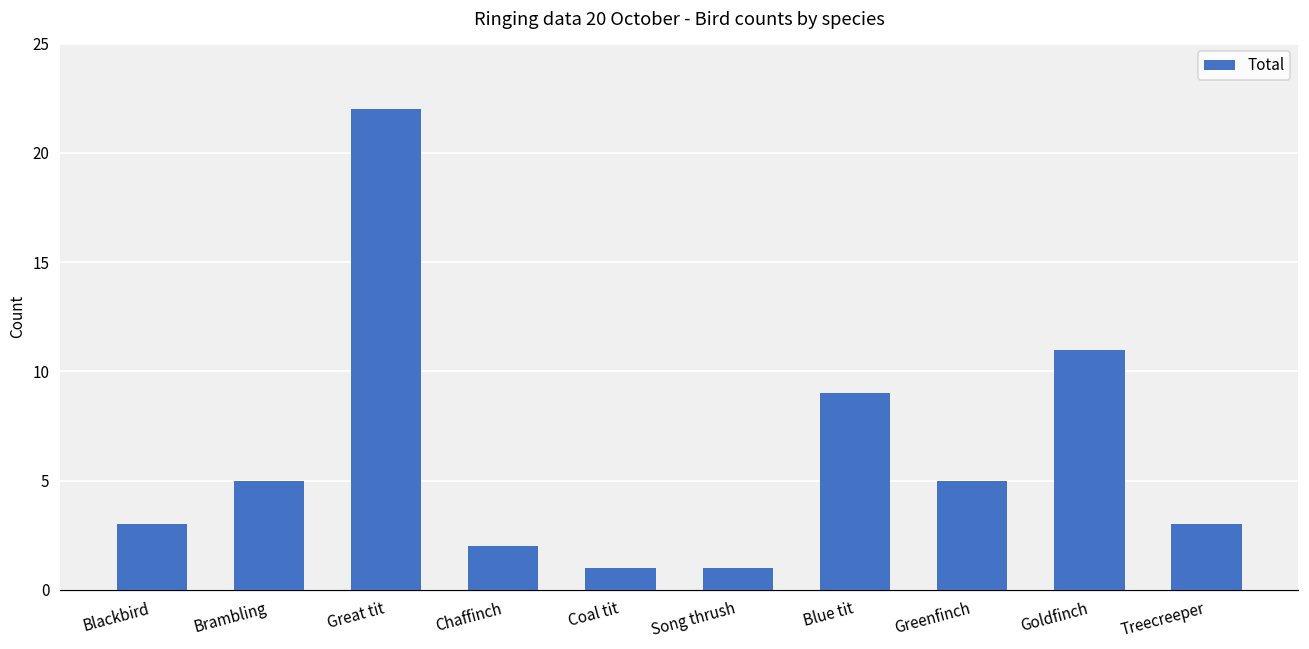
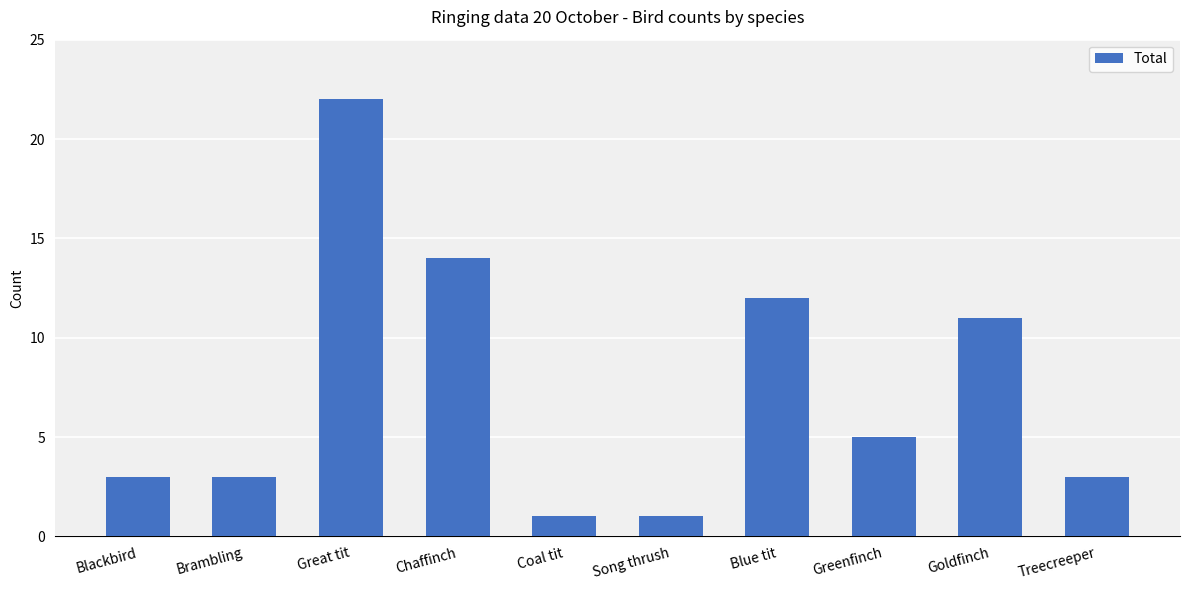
Brambling: 5 -> 3
Chaffinch: 2 -> 14
Blue tit: 9 -> 12
